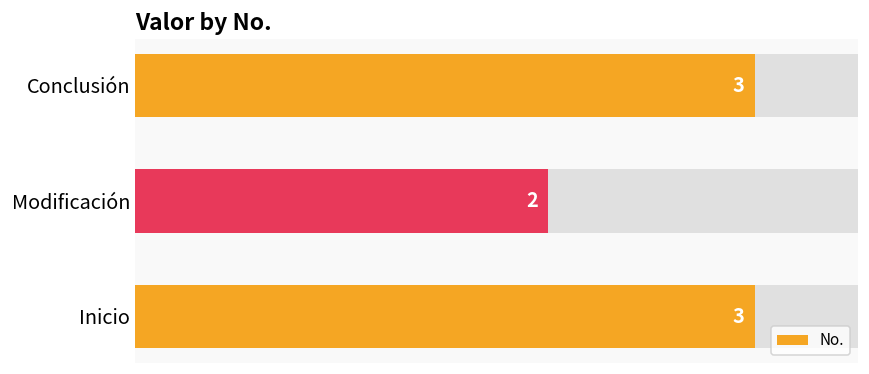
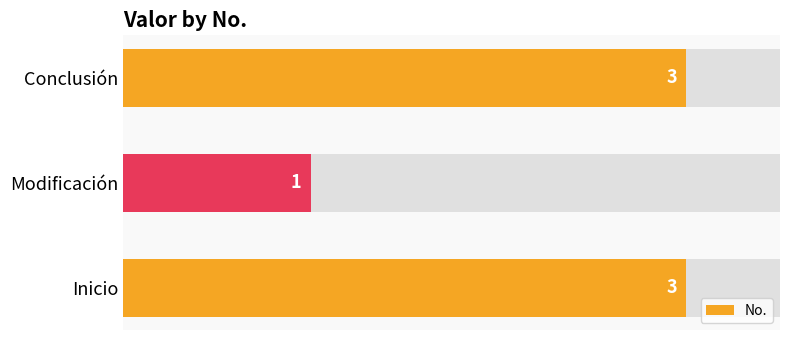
No., Modificación: 2 -> 1
